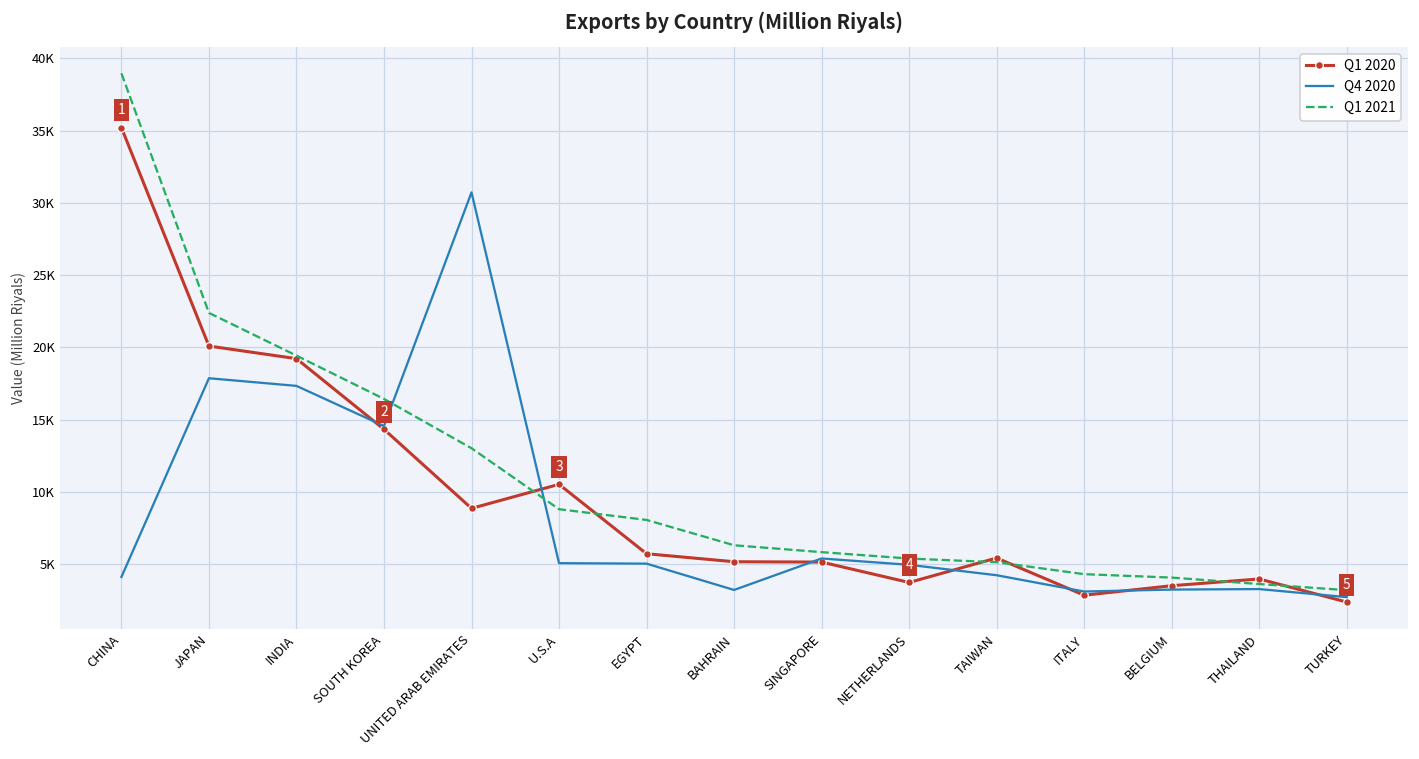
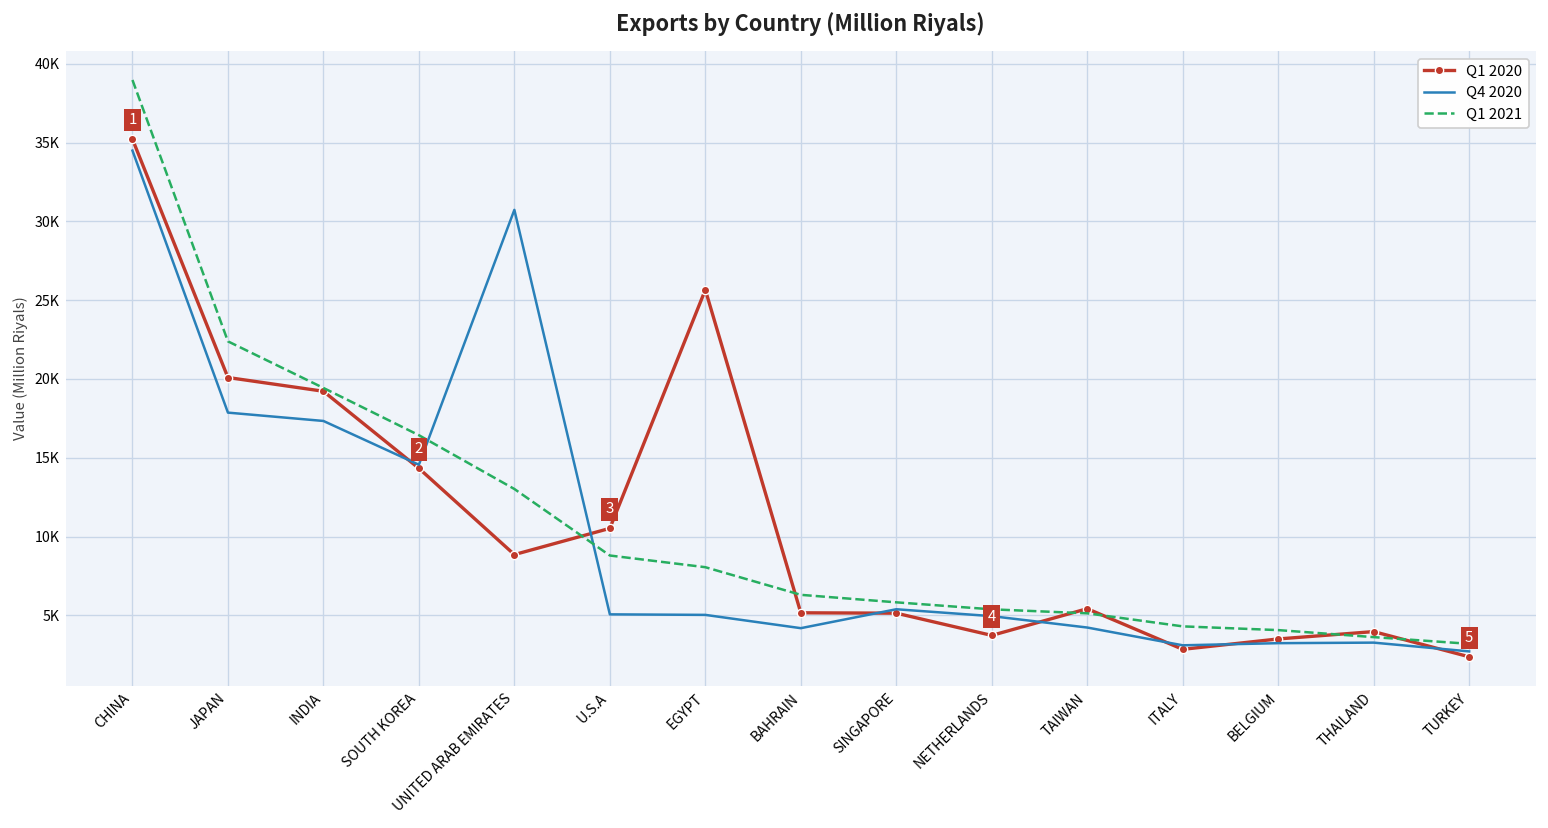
Q4 2020, CHINA: 4100 -> 34500
Q1 2020, EGYPT: 5700 -> 25700
Q4 2020, BAHRAIN: 3200 -> 4200
